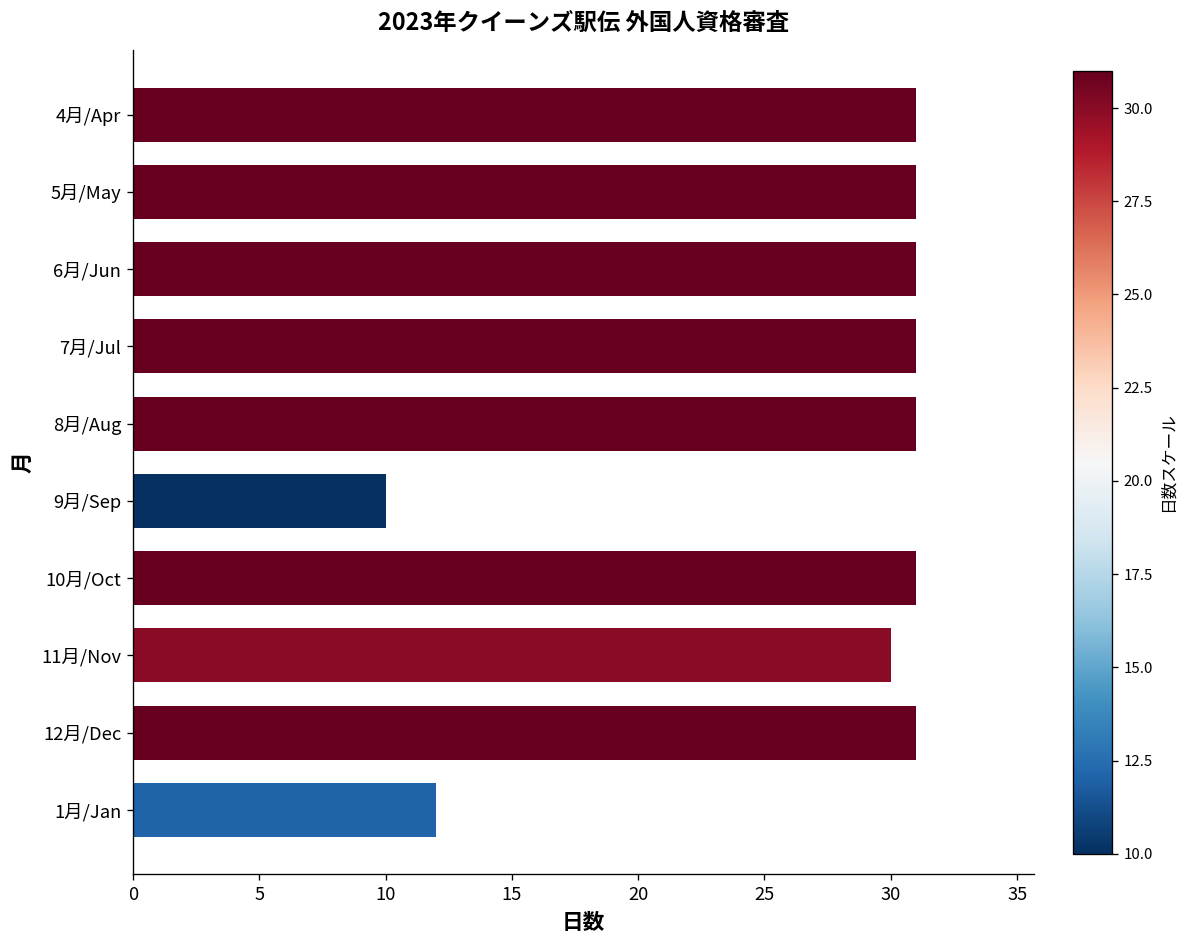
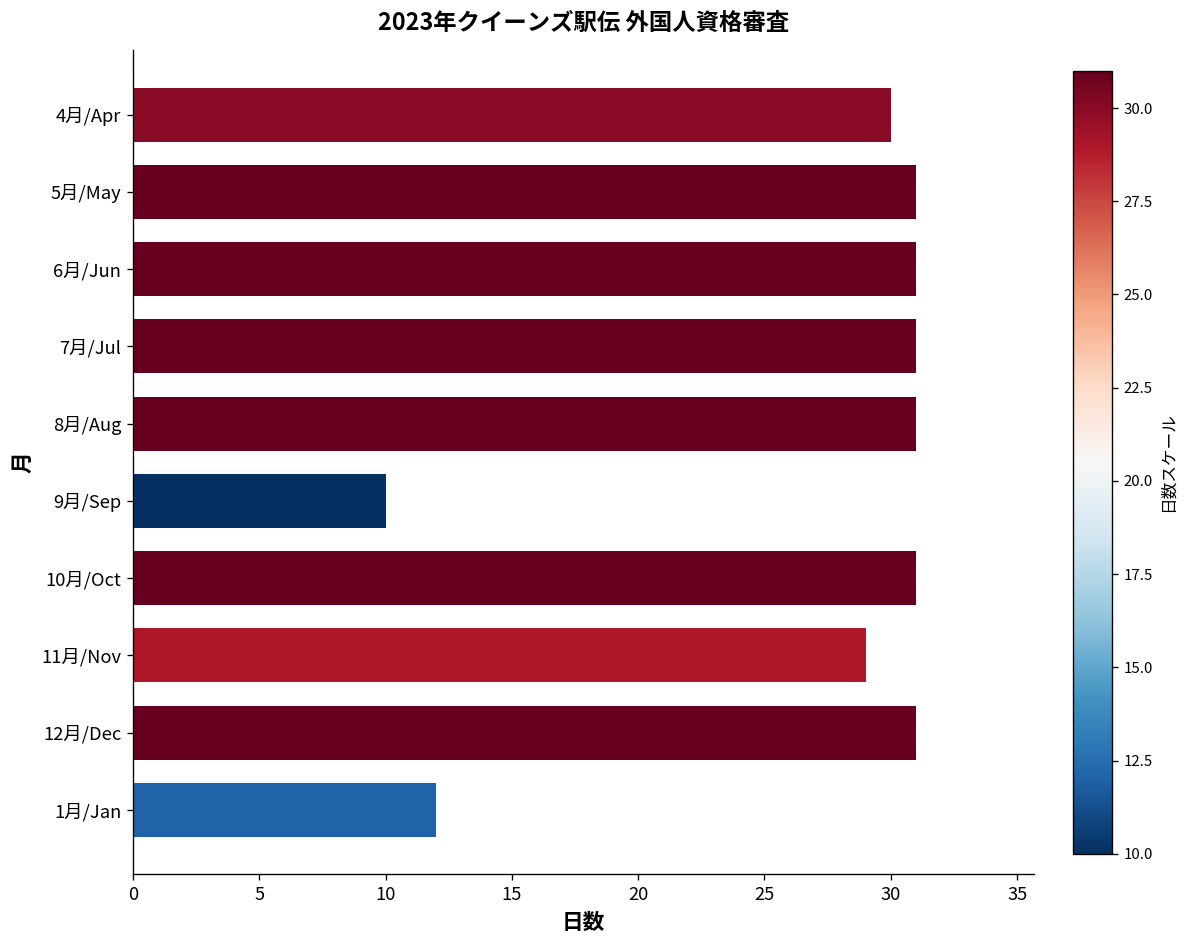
4月/Apr: 31 -> 30
11月/Nov: 30 -> 29
